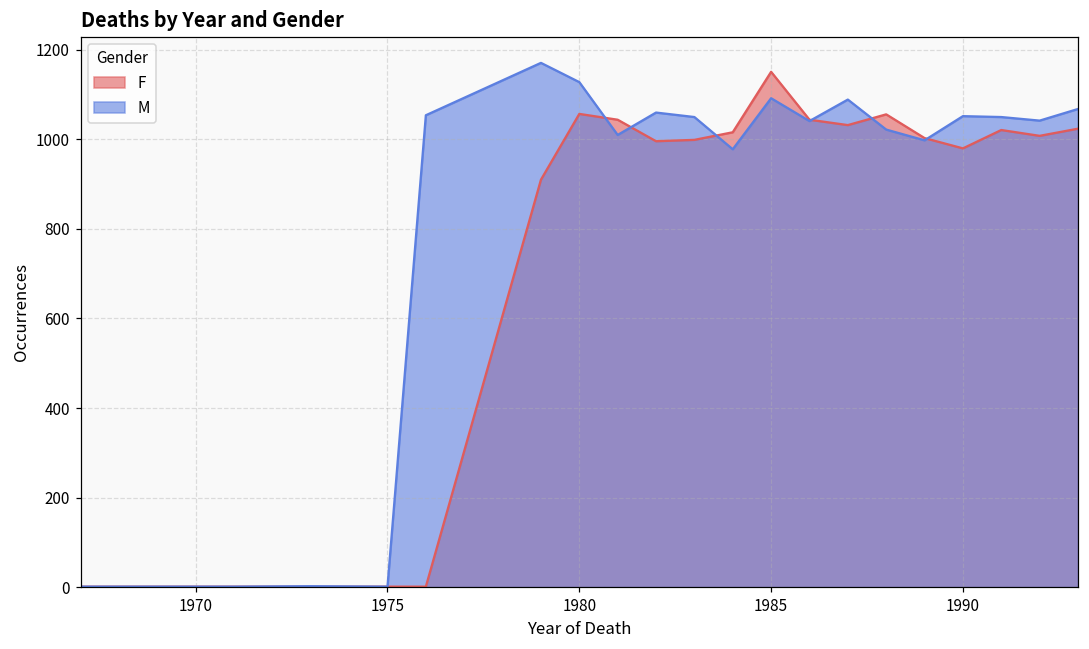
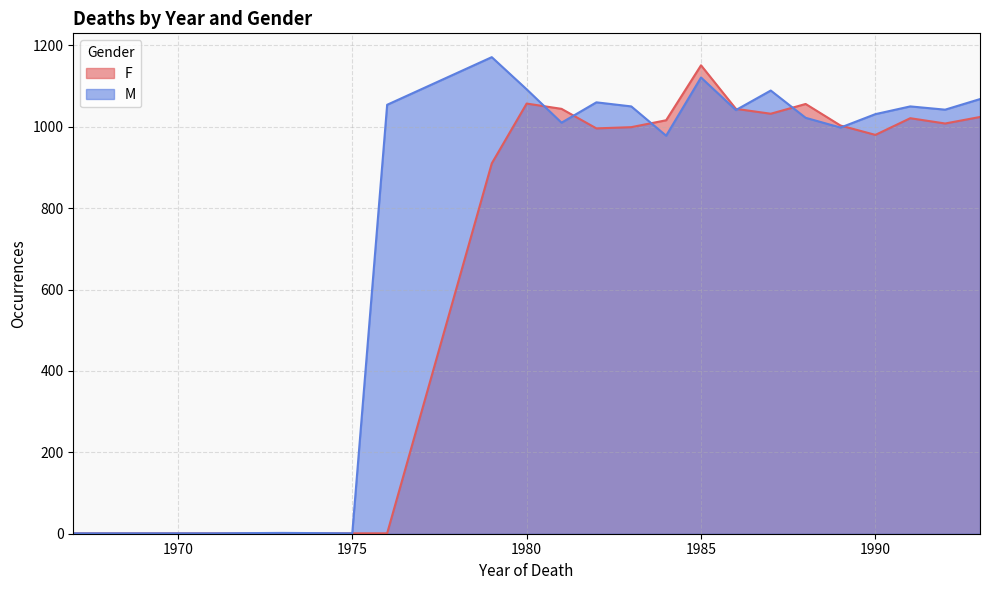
M, 1980: 1130 -> 1090
M, 1985: 1090 -> 1120
M, 1990: 1050 -> 1030
